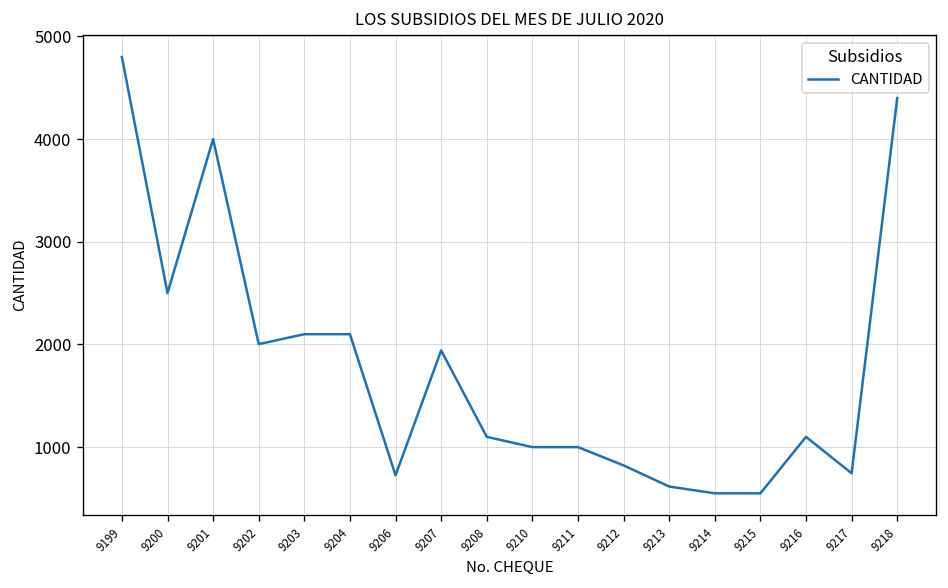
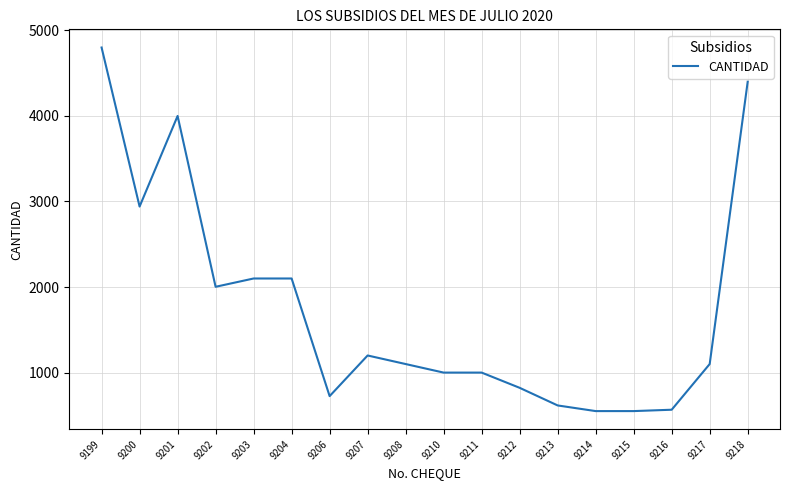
9200: 2500 -> 2900
9207: 1900 -> 1200
9216: 1100 -> 600
9217: 700 -> 1100
